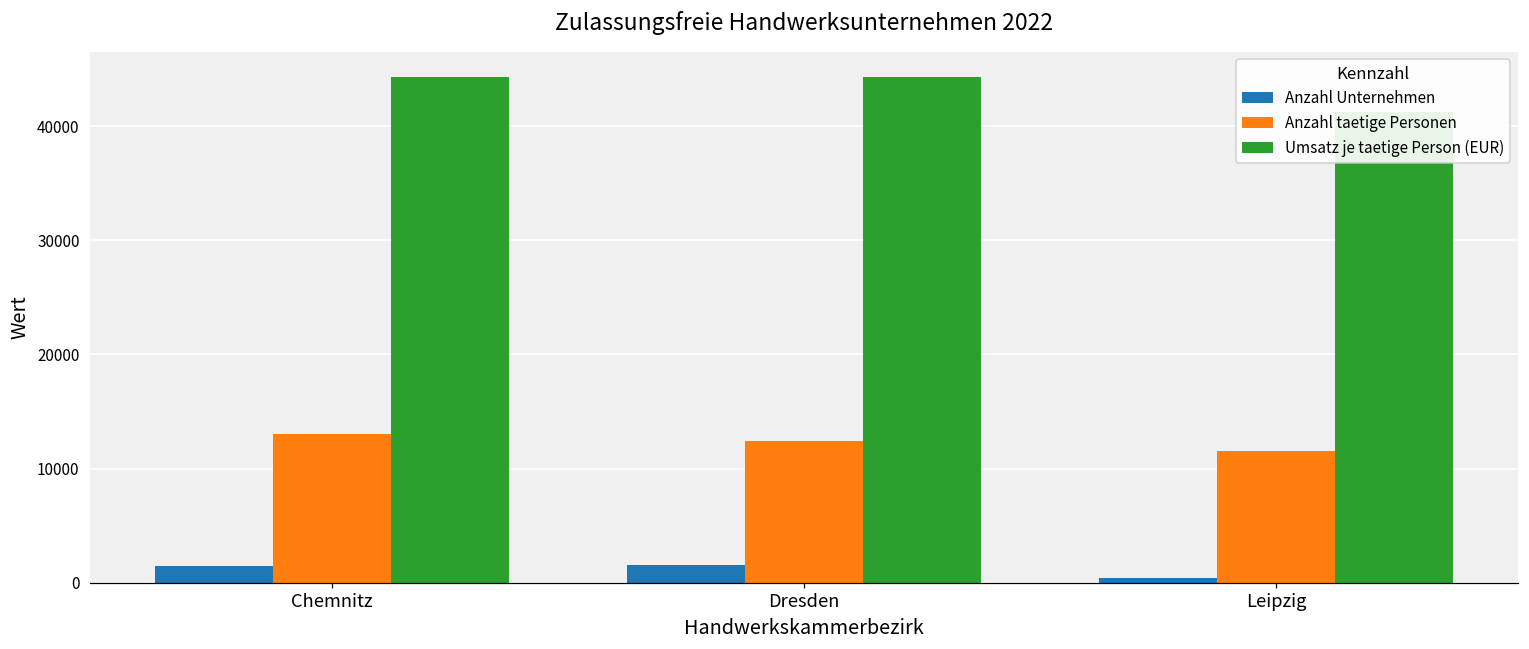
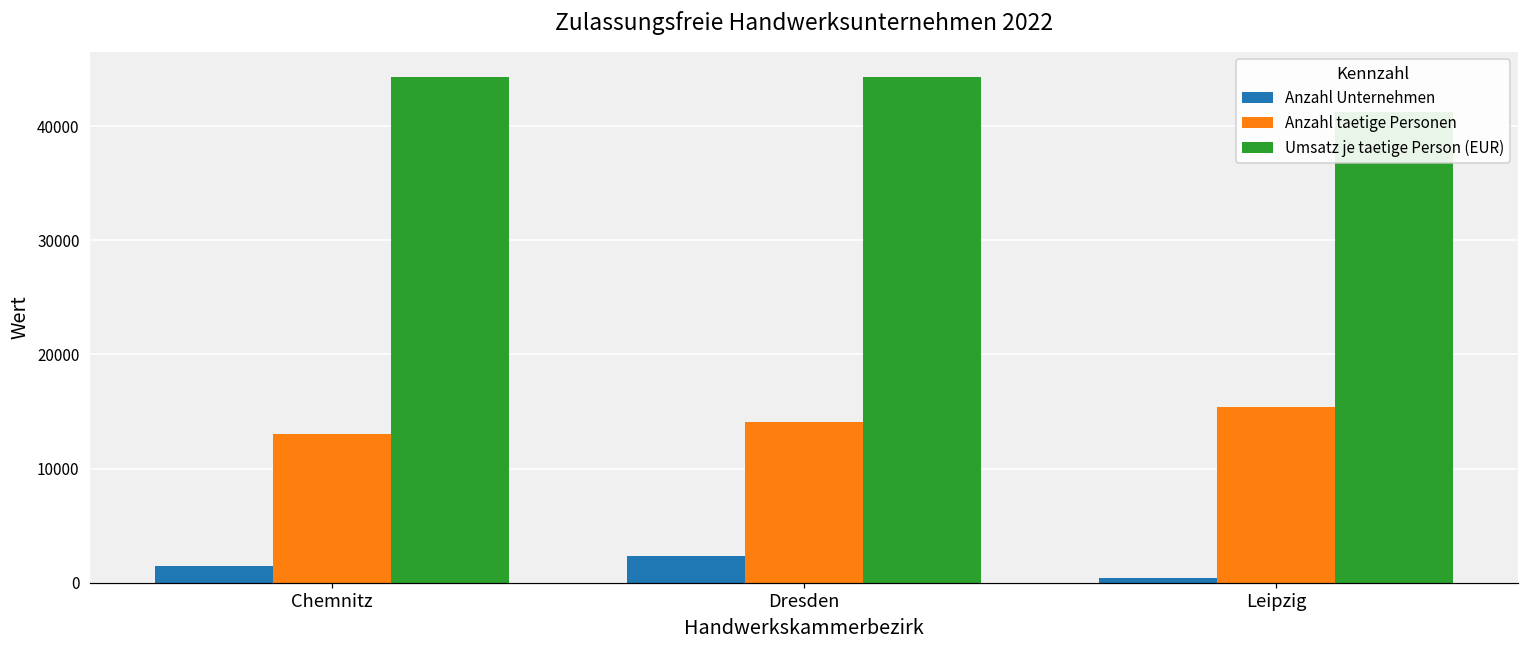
Anzahl Unternehmen, Dresden: 1500 -> 2300
Anzahl taetige Personen, Dresden: 12400 -> 14100
Anzahl taetige Personen, Leipzig: 11600 -> 15400
